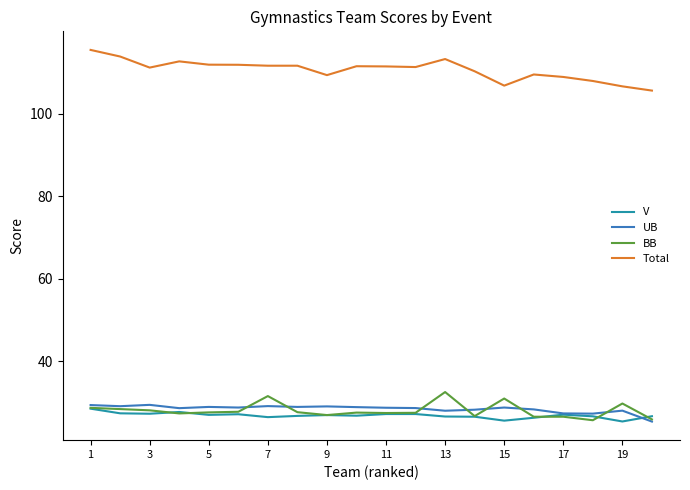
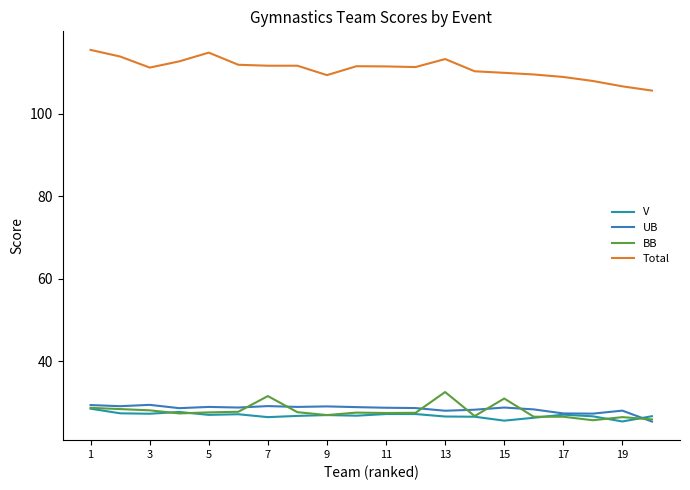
Total, 5: 112 -> 115
Total, 15: 107 -> 110
BB, 19: 30 -> 27
